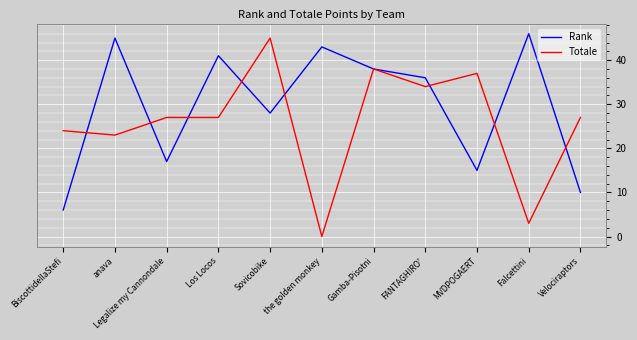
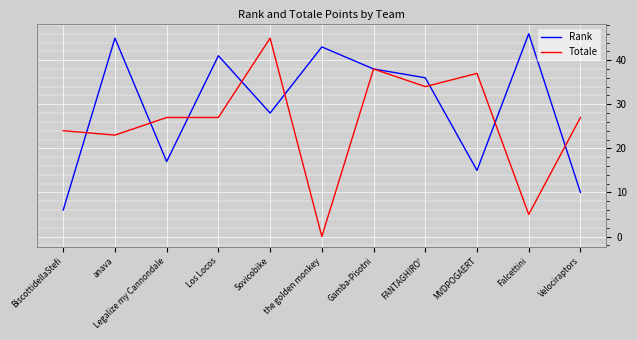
Totale, Falcettini: 3 -> 5
